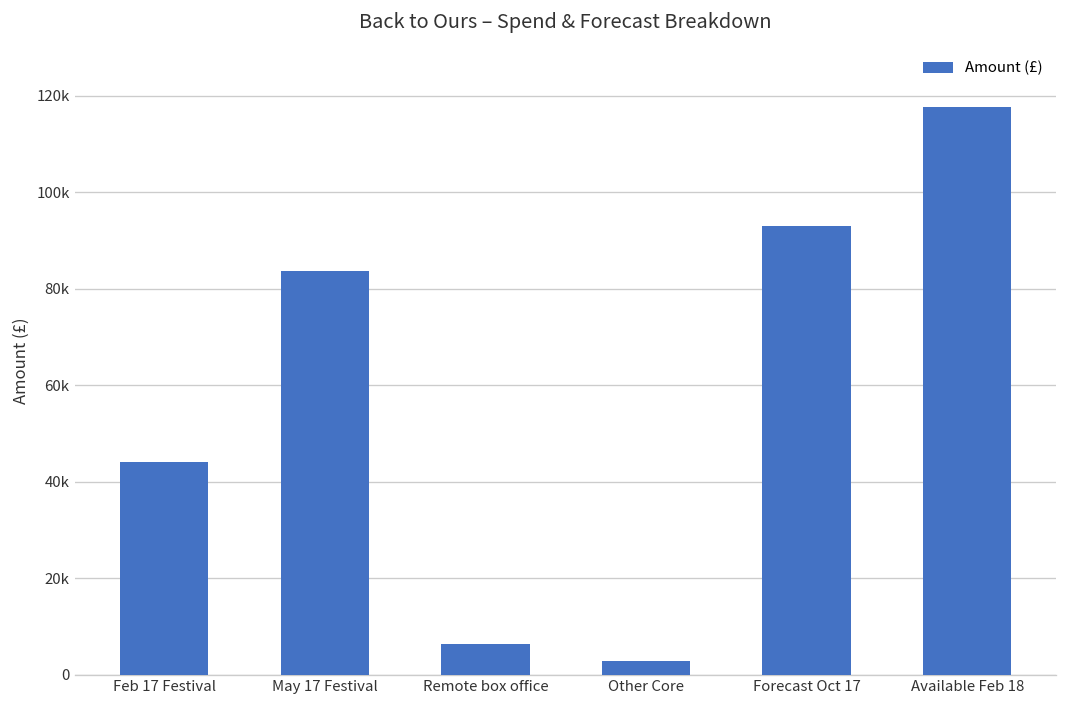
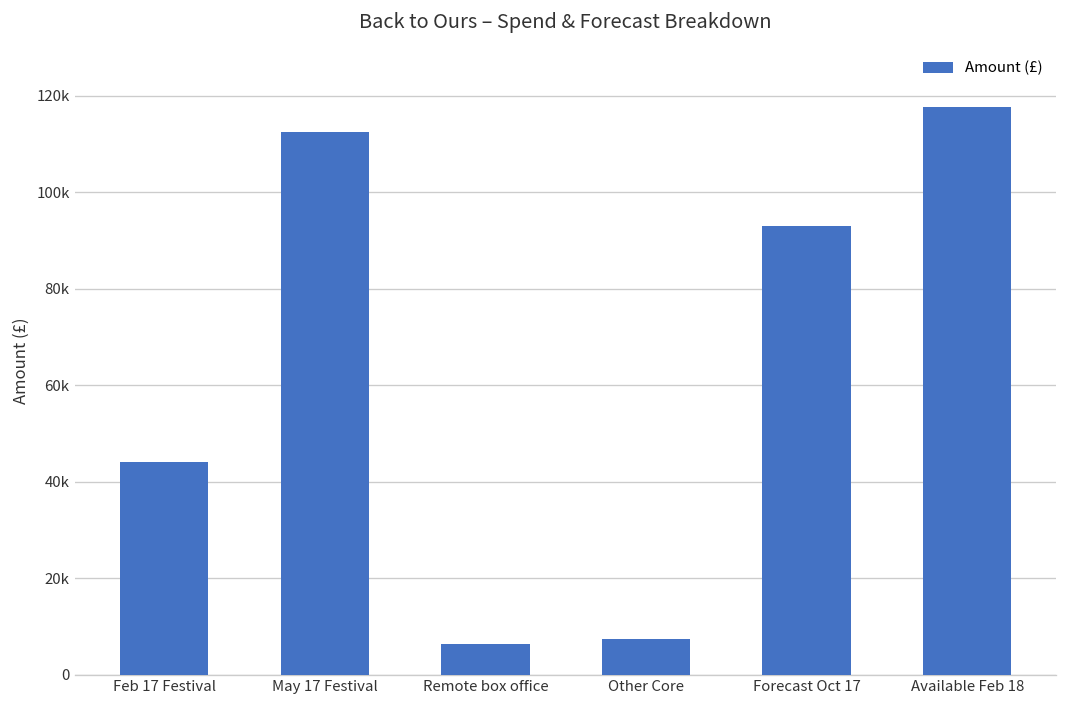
May 17 Festival: 84000 -> 112000
Other Core: 3000 -> 7000
